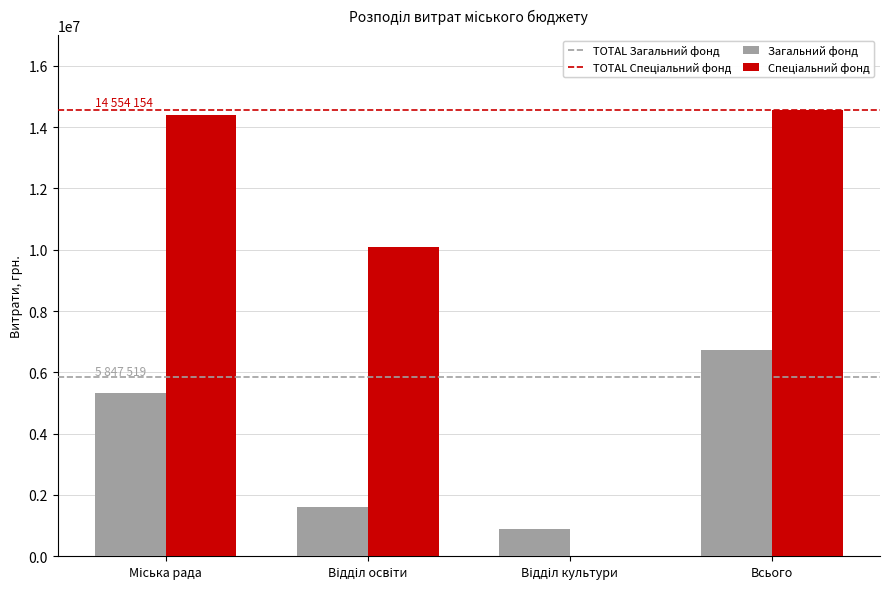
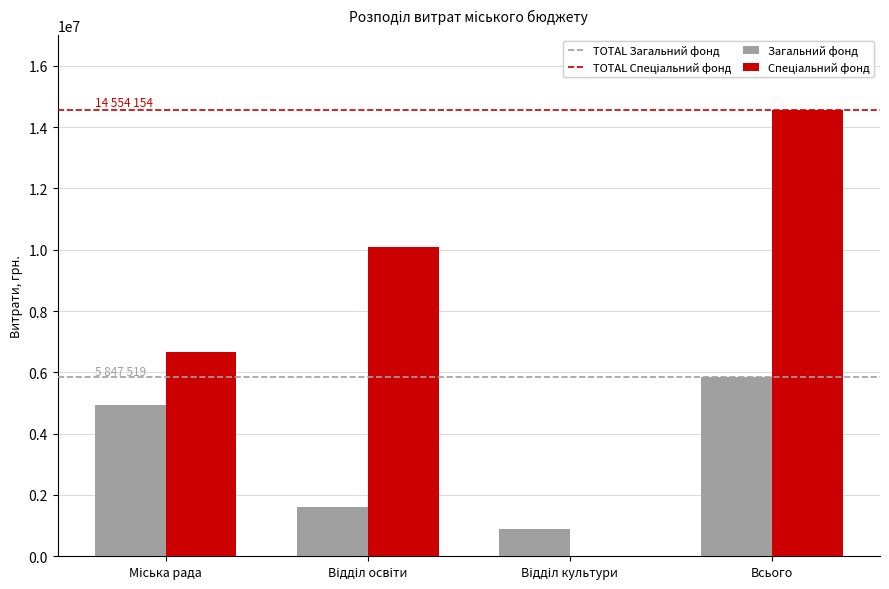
Загальний фонд, Міська рада: 5300000 -> 4900000
Спеціальний фонд, Міська рада: 14400000 -> 6700000
Загальний фонд, Всього: 6700000 -> 5800000
